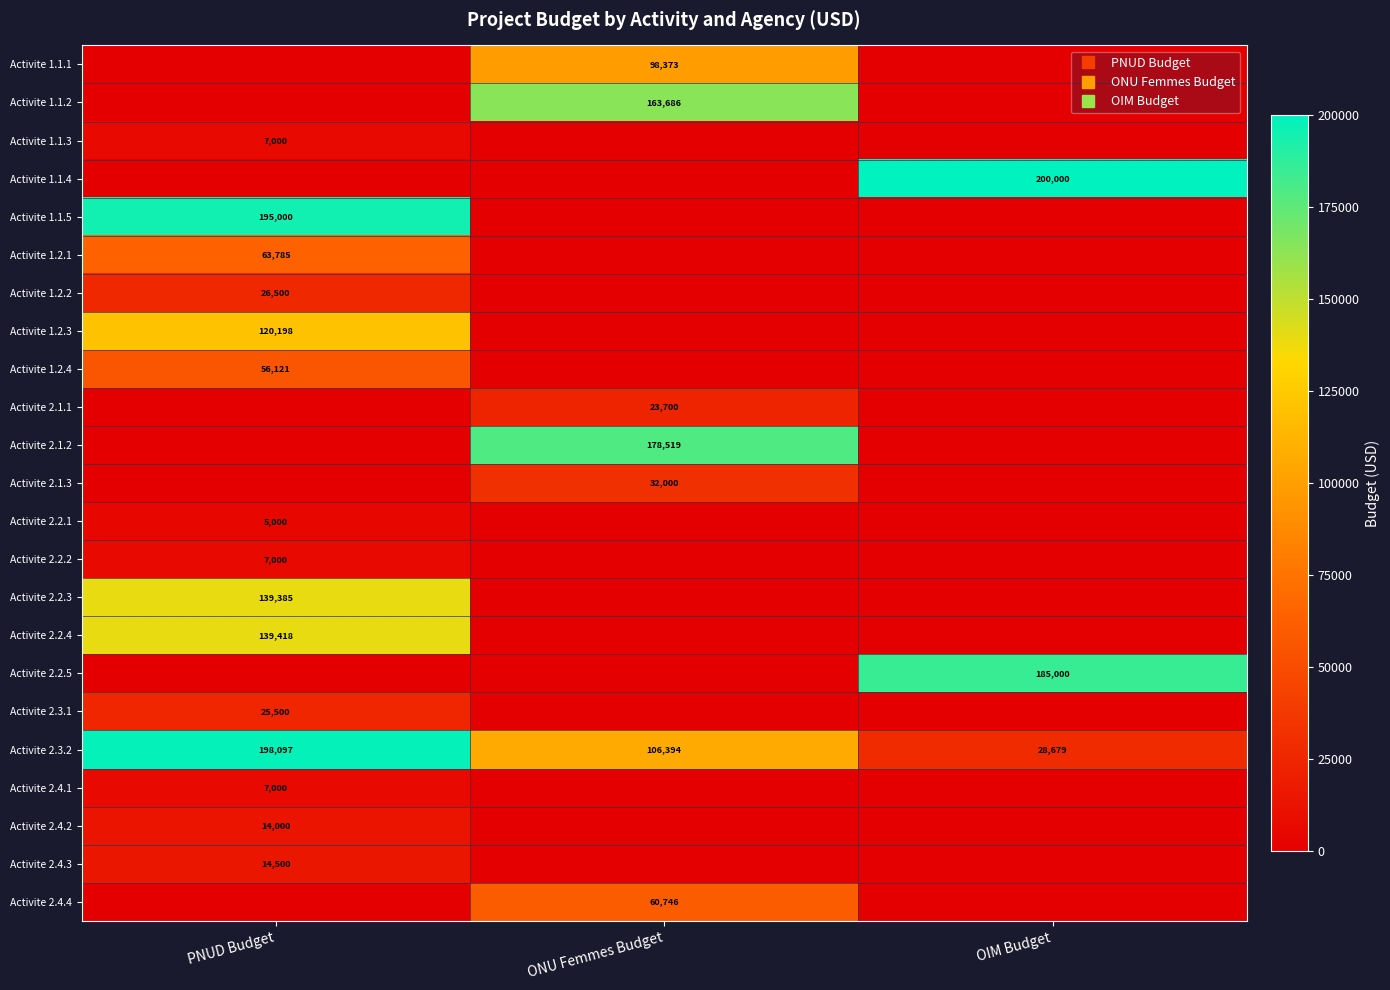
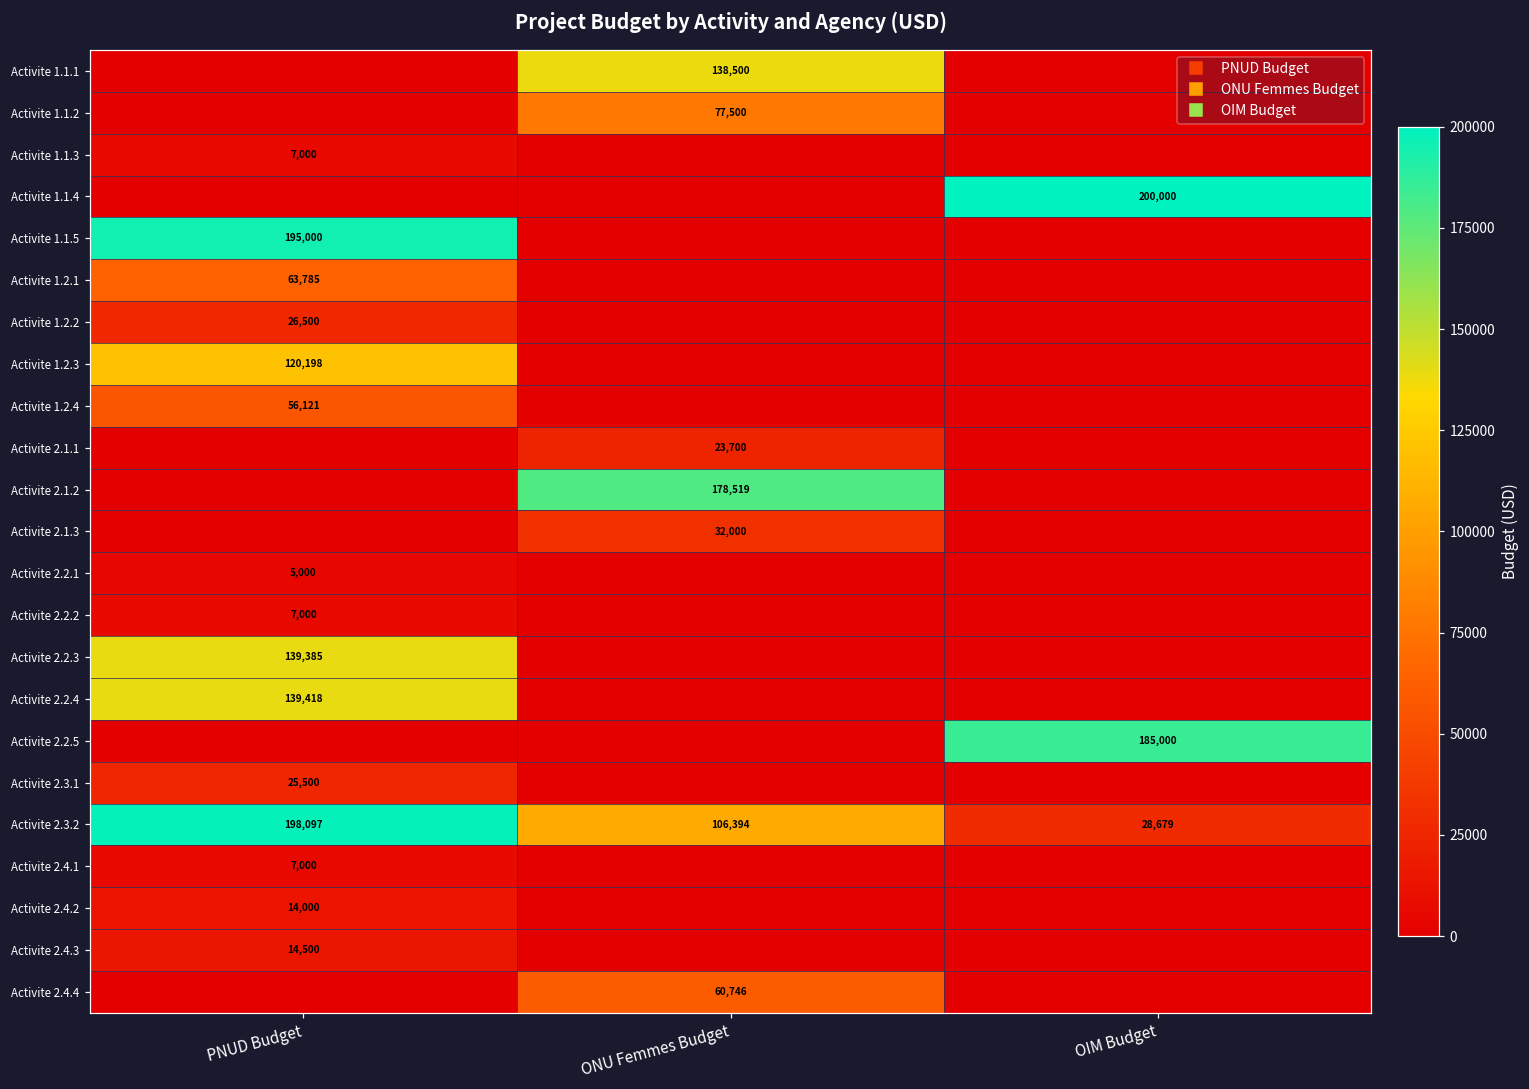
Activite 1.1.1, ONU Femmes Budget: 98,373 -> 138,500
Activite 1.1.2, ONU Femmes Budget: 163,686 -> 77,500
